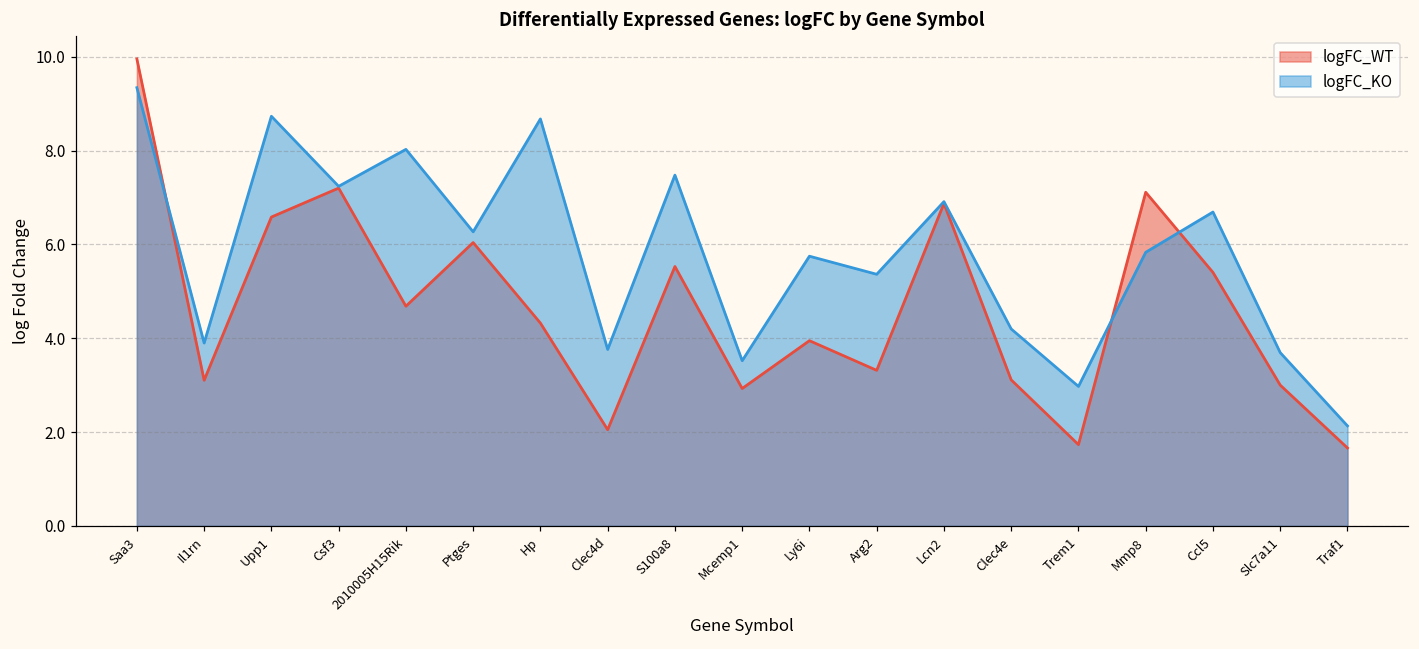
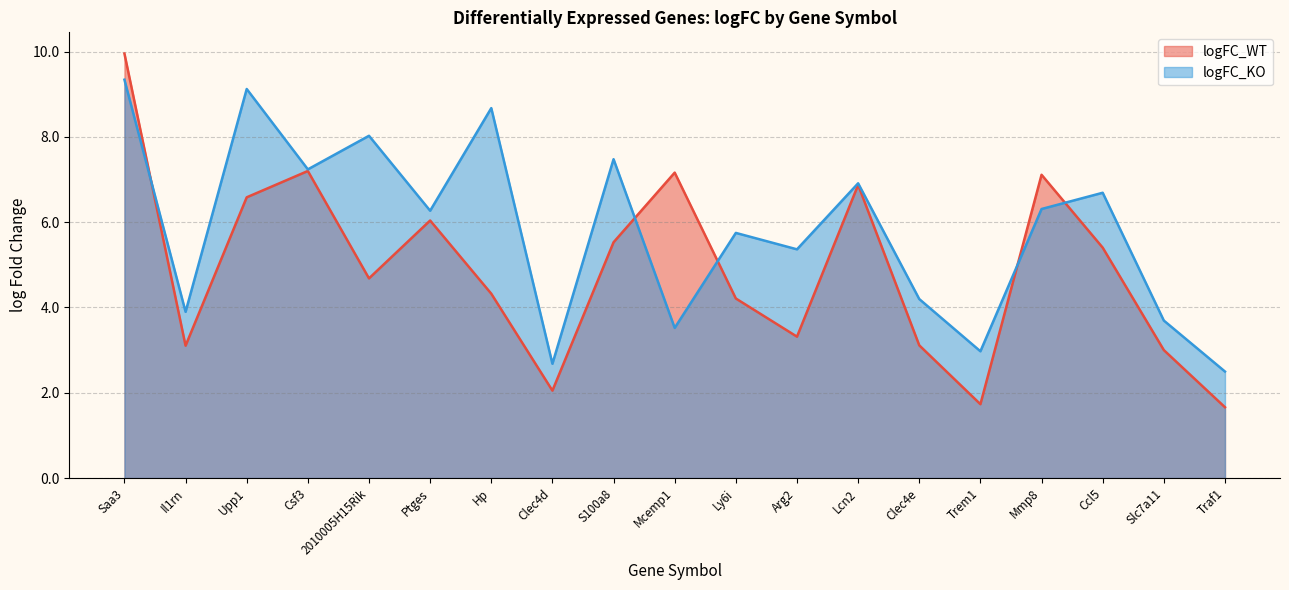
logFC_KO, Upp1: 8.7 -> 9.1
logFC_KO, Clec4d: 3.8 -> 2.7
logFC_WT, Mcemp1: 2.9 -> 7.2
logFC_WT, Ly6i: 3.9 -> 4.2
logFC_KO, Mmp8: 5.8 -> 6.3
logFC_KO, Traf1: 2.1 -> 2.5
